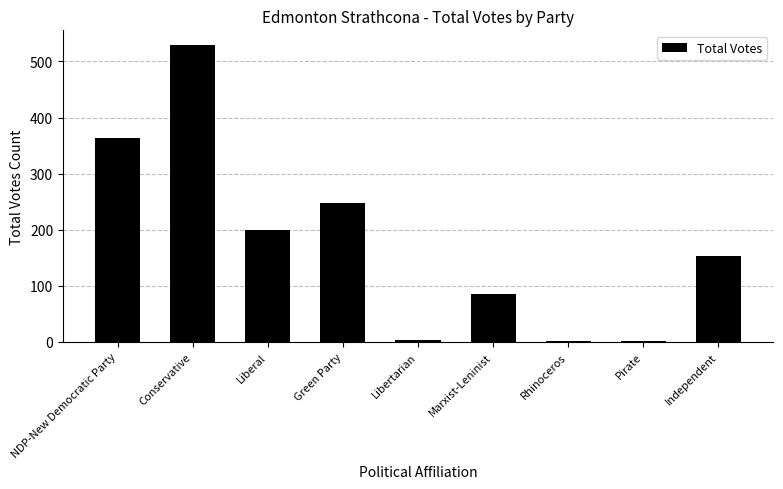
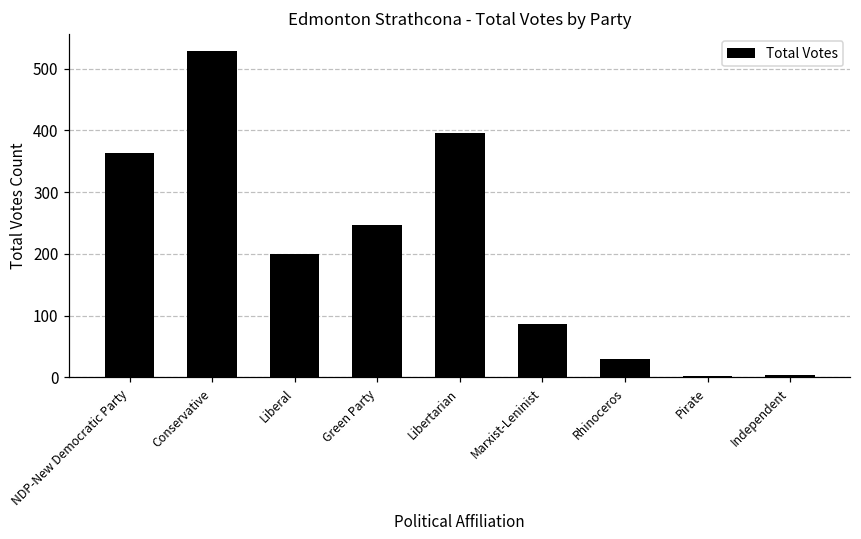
Libertarian: 0 -> 400
Rhinoceros: 0 -> 30
Independent: 150 -> 0
